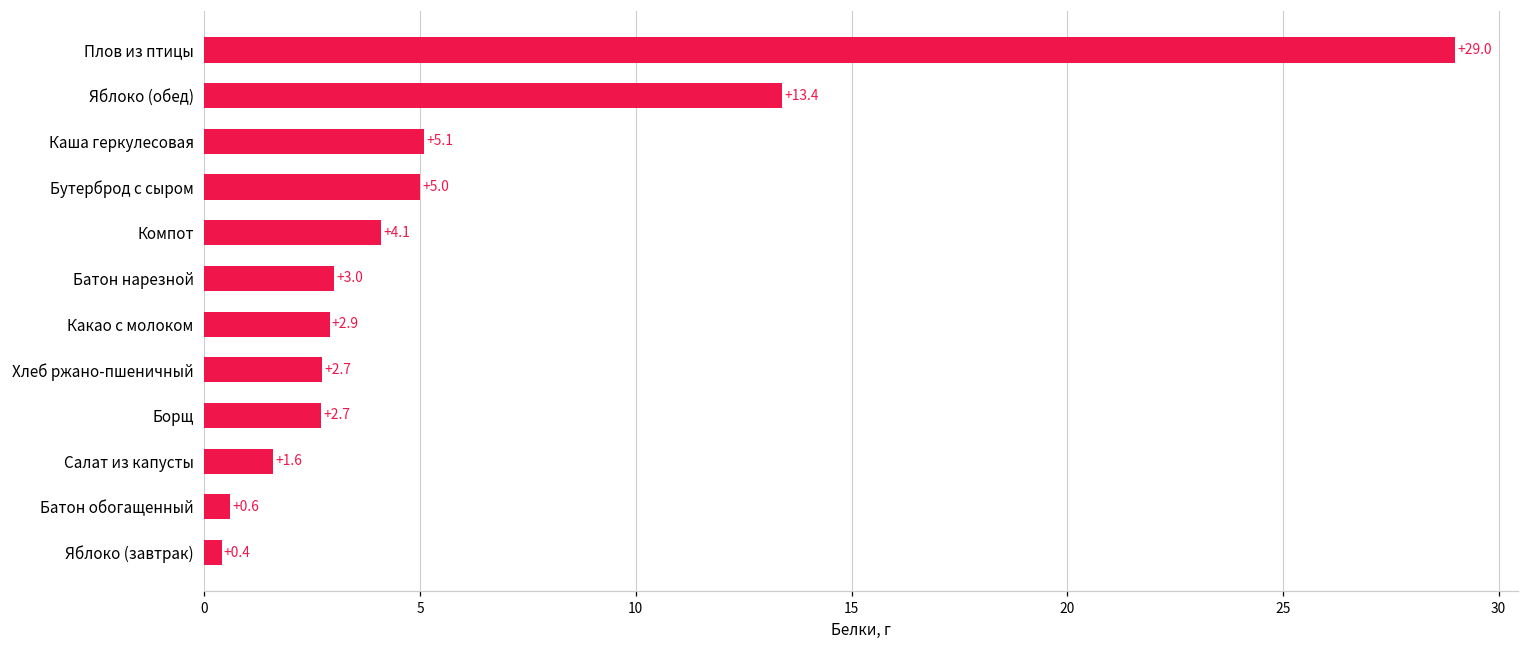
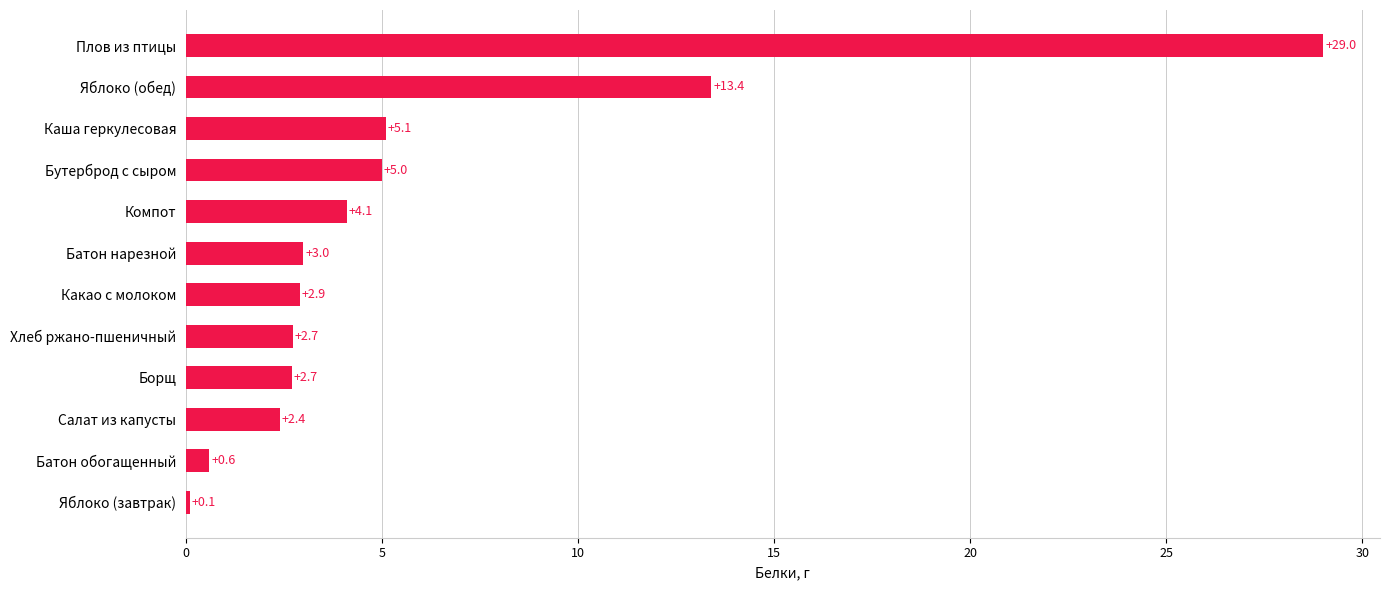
Салат из капусты: +1.6 -> +2.4
Яблоко (завтрак): +0.4 -> +0.1
